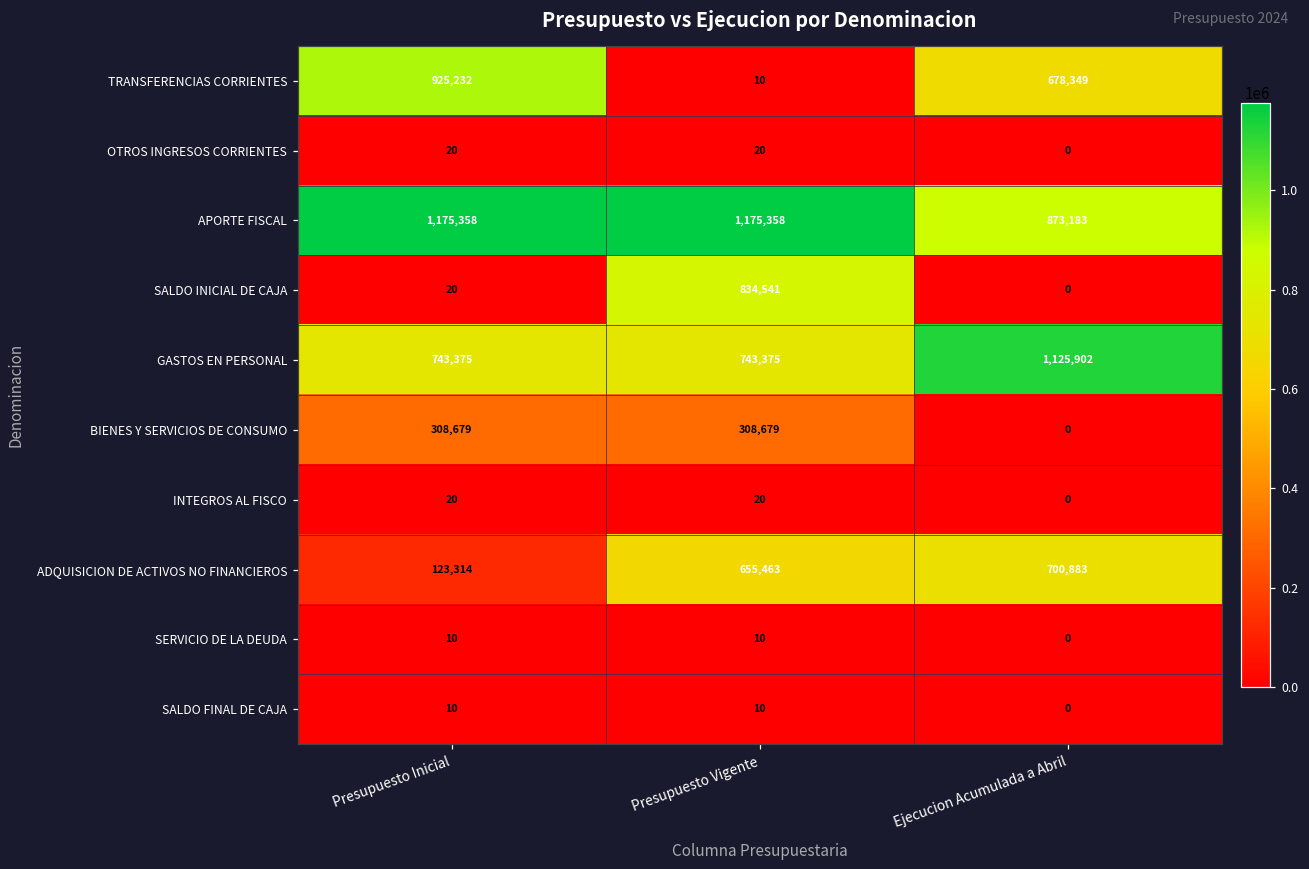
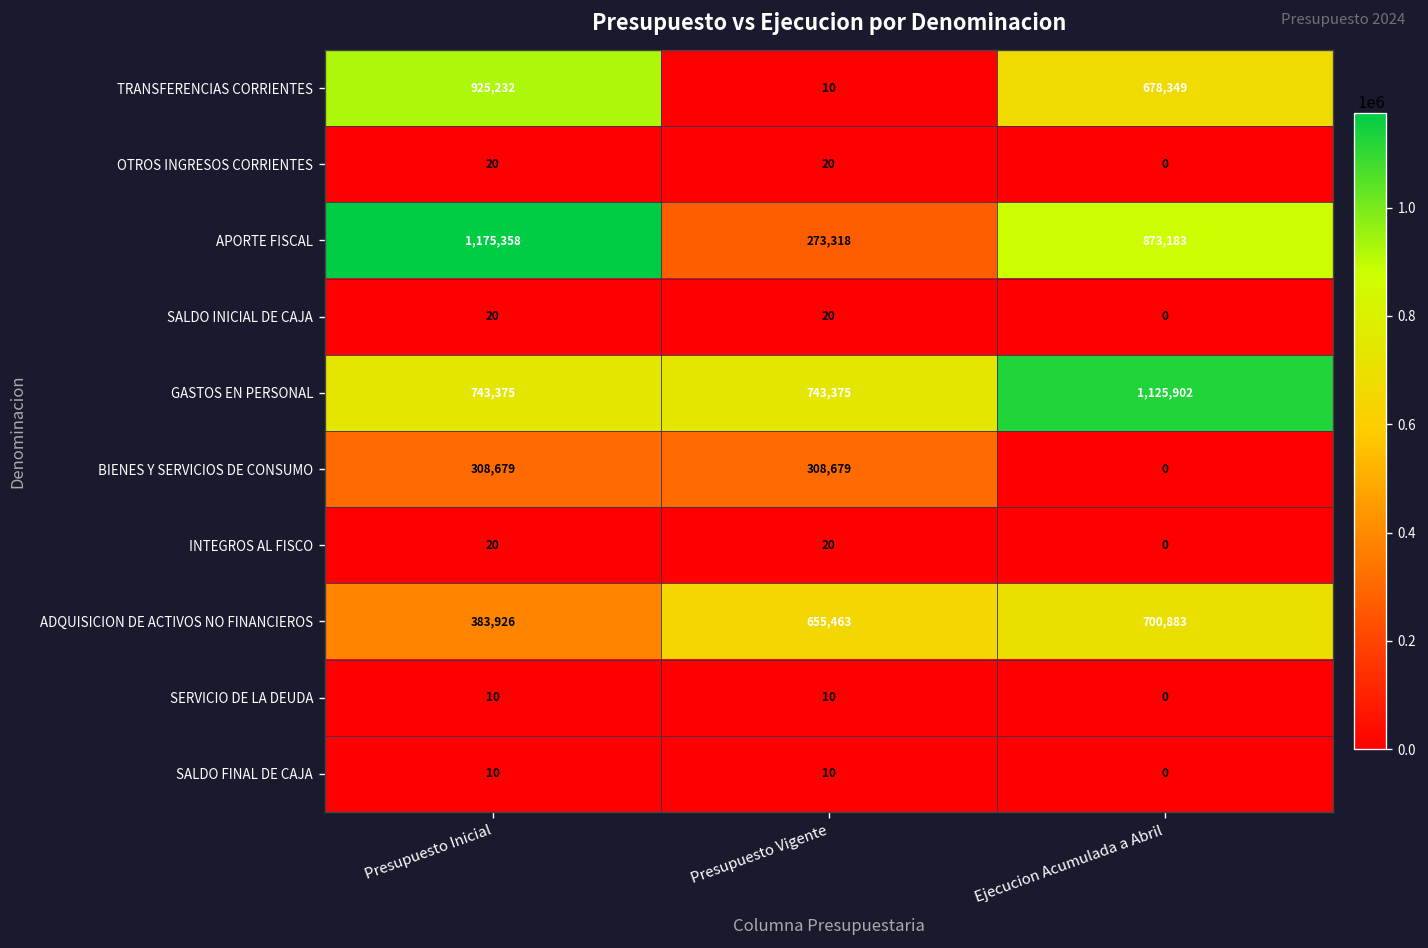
APORTE FISCAL, Presupuesto Vigente: 1,175,358 -> 273,318
SALDO INICIAL DE CAJA, Presupuesto Vigente: 834,541 -> 20
ADQUISICION DE ACTIVOS NO FINANCIEROS, Presupuesto Inicial: 123,314 -> 383,926
